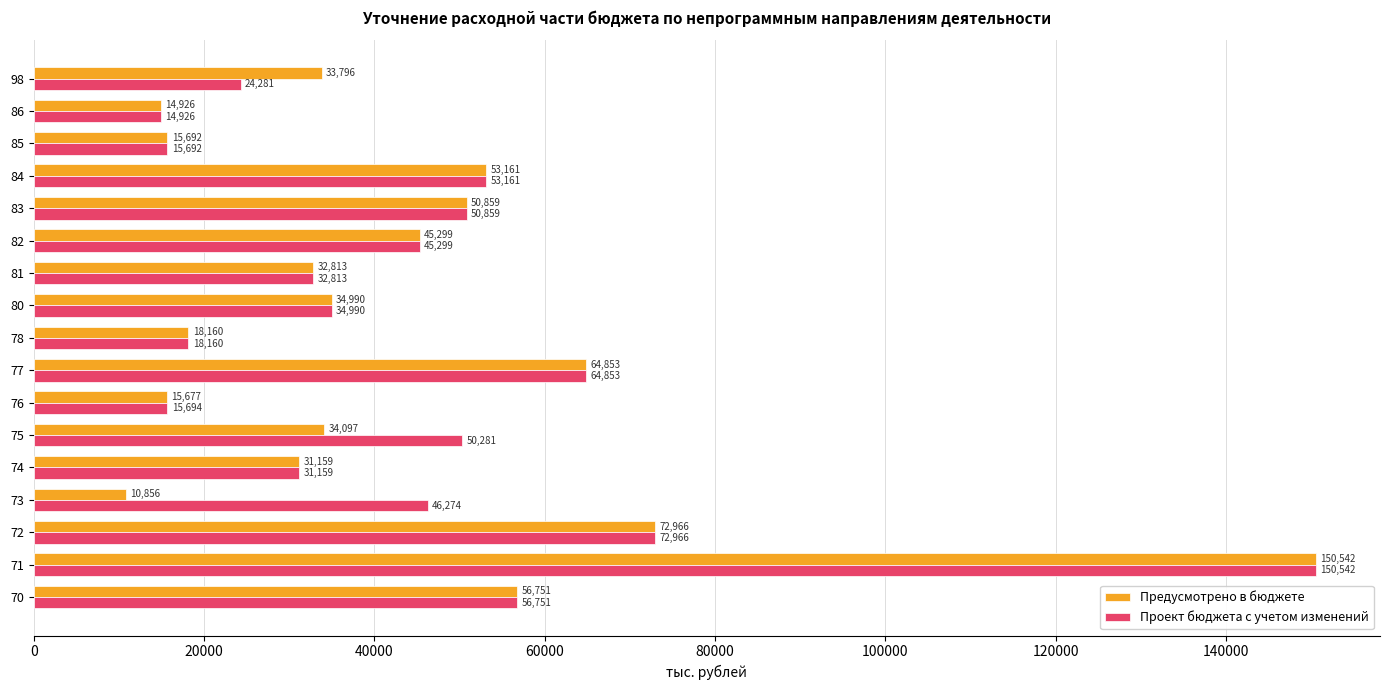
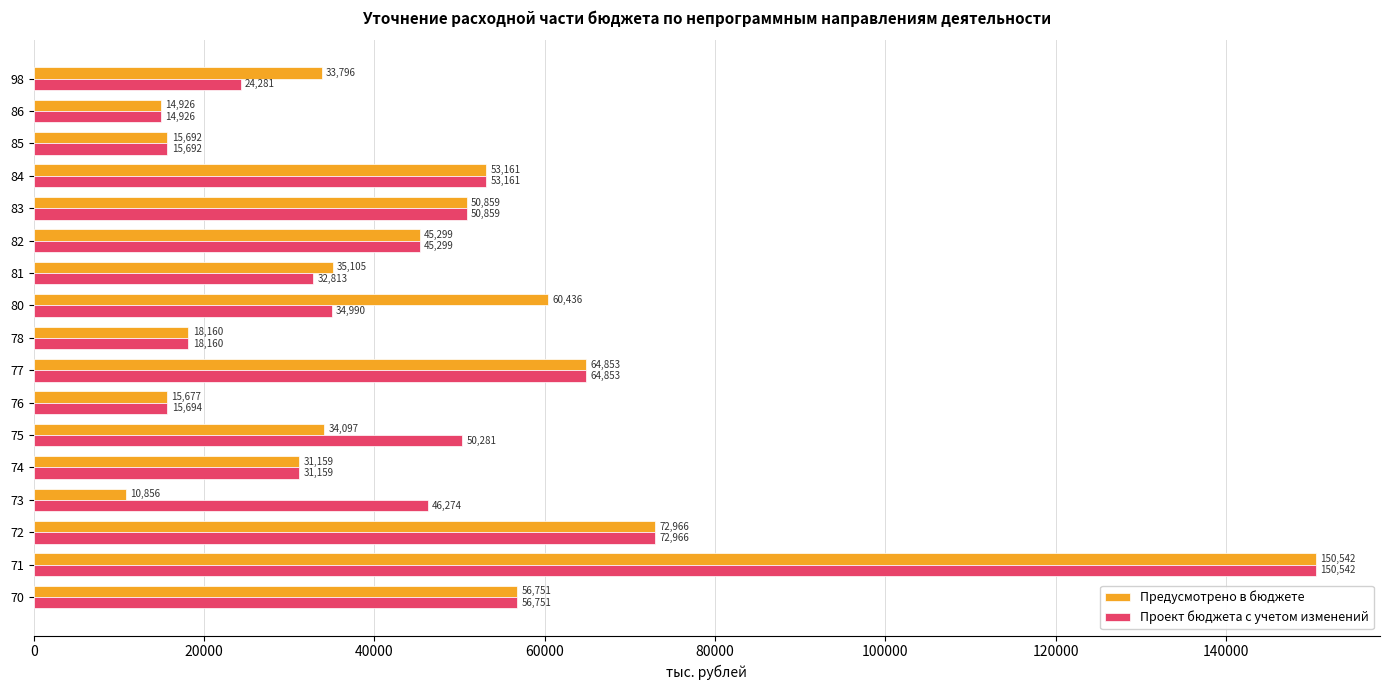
Предусмотрено в бюджете, 81: 32,813 -> 35,105
Предусмотрено в бюджете, 80: 34,990 -> 60,436
